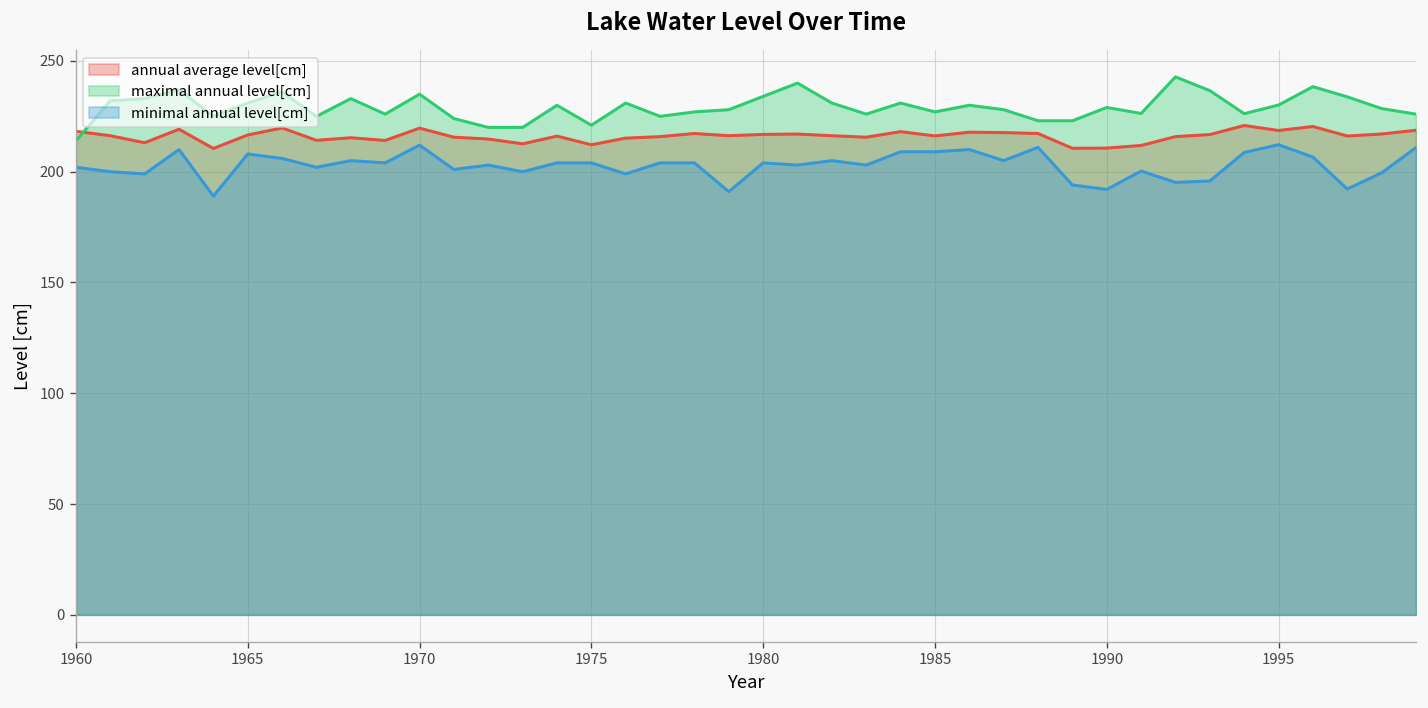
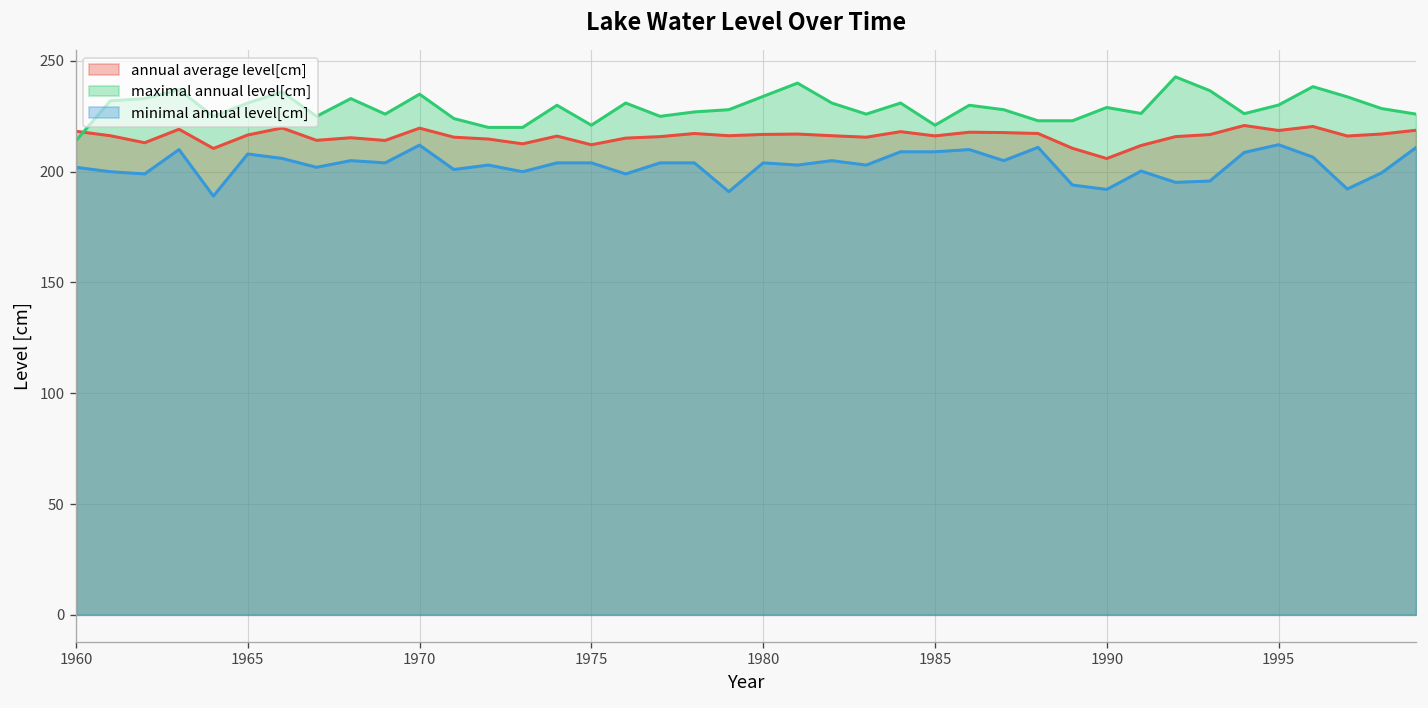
maximal annual level[cm], 1985: 227 -> 221
annual average level[cm], 1990: 211 -> 206
